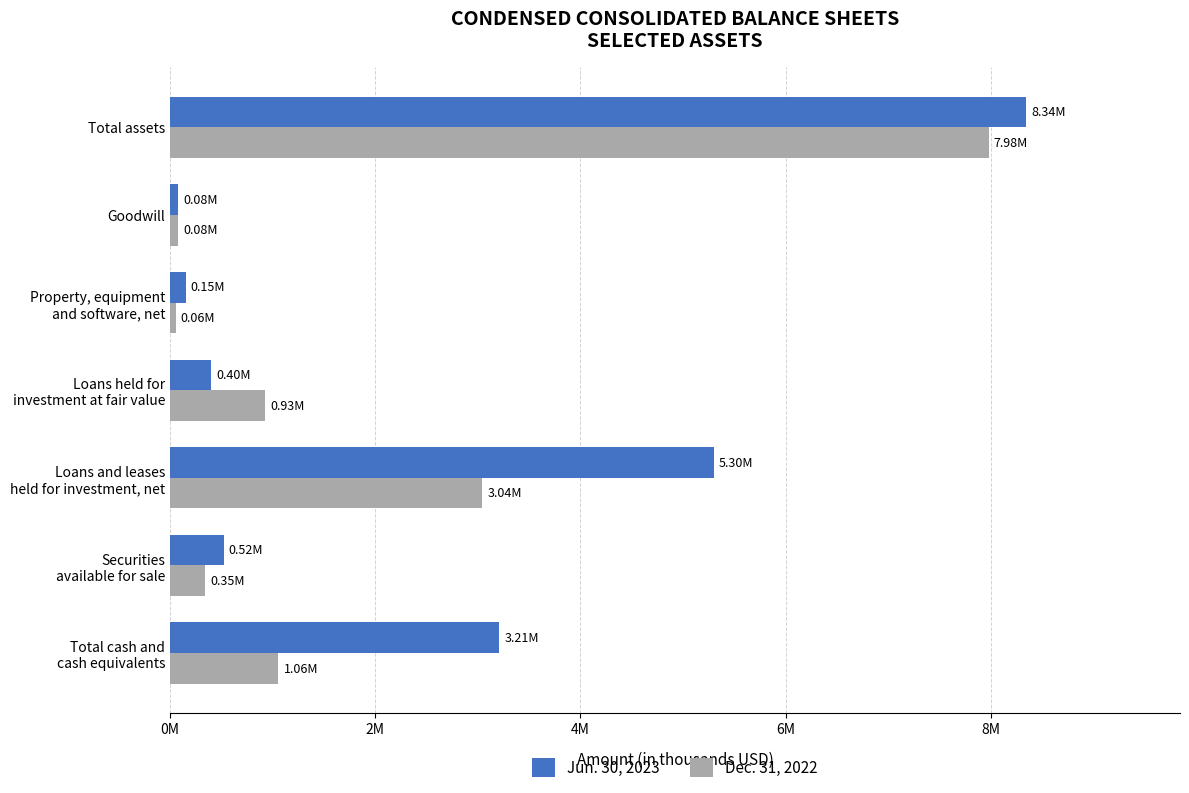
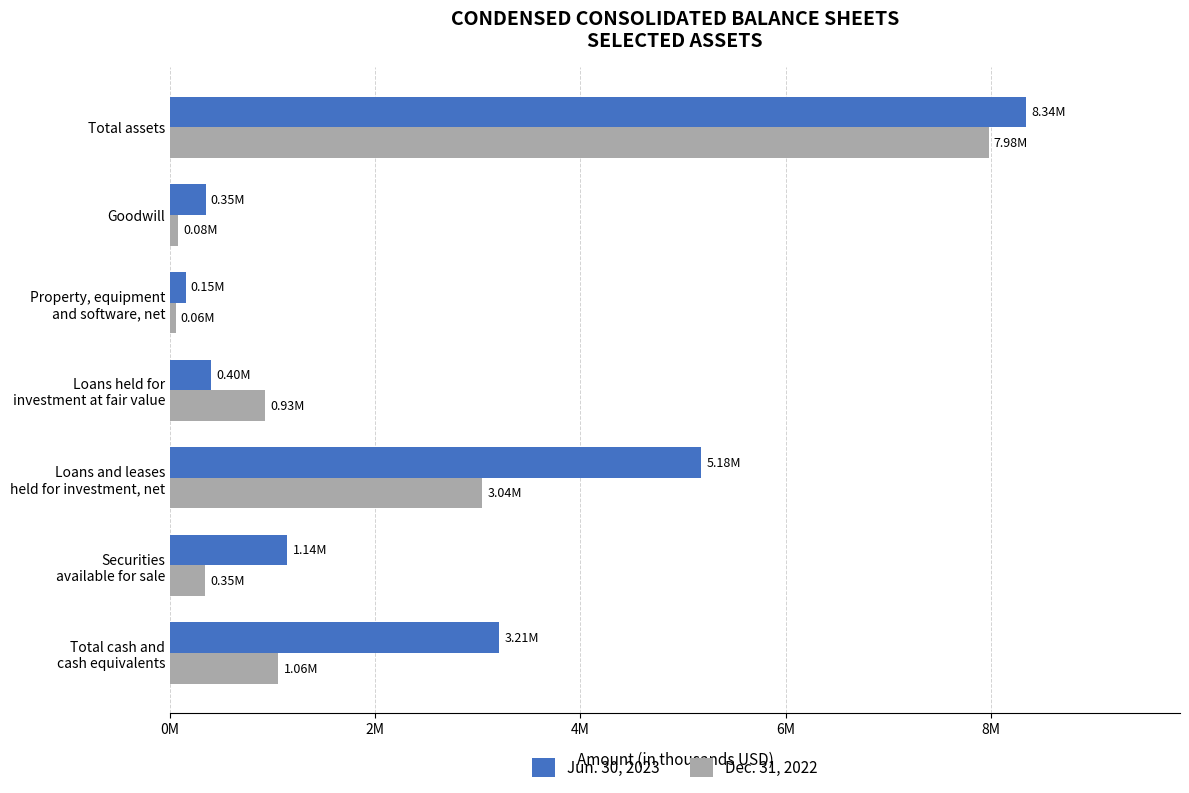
Jun. 30, 2023, Goodwill: 0.08M -> 0.35M
Jun. 30, 2023, Loans and leases held for investment, net: 5.30M -> 5.18M
Jun. 30, 2023, Securities available for sale: 0.52M -> 1.14M
